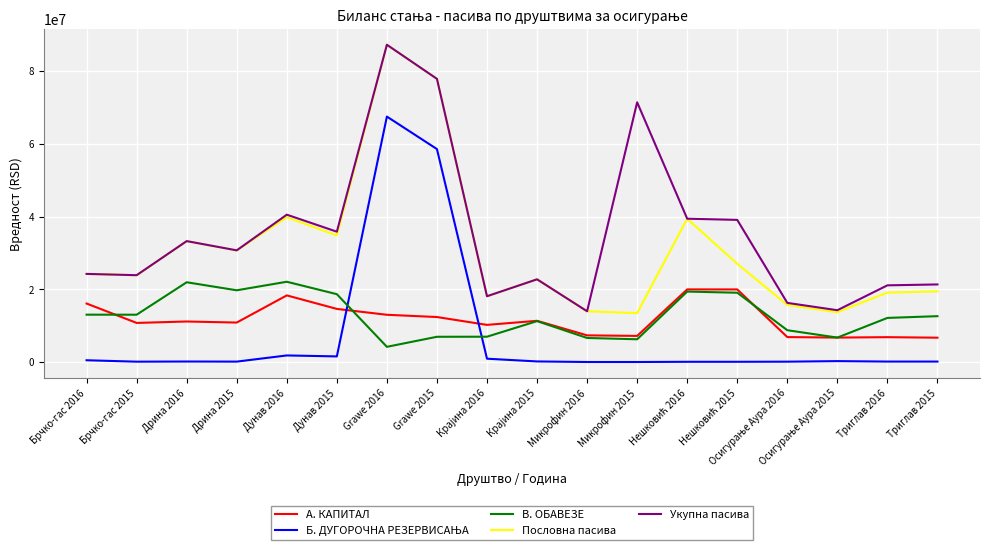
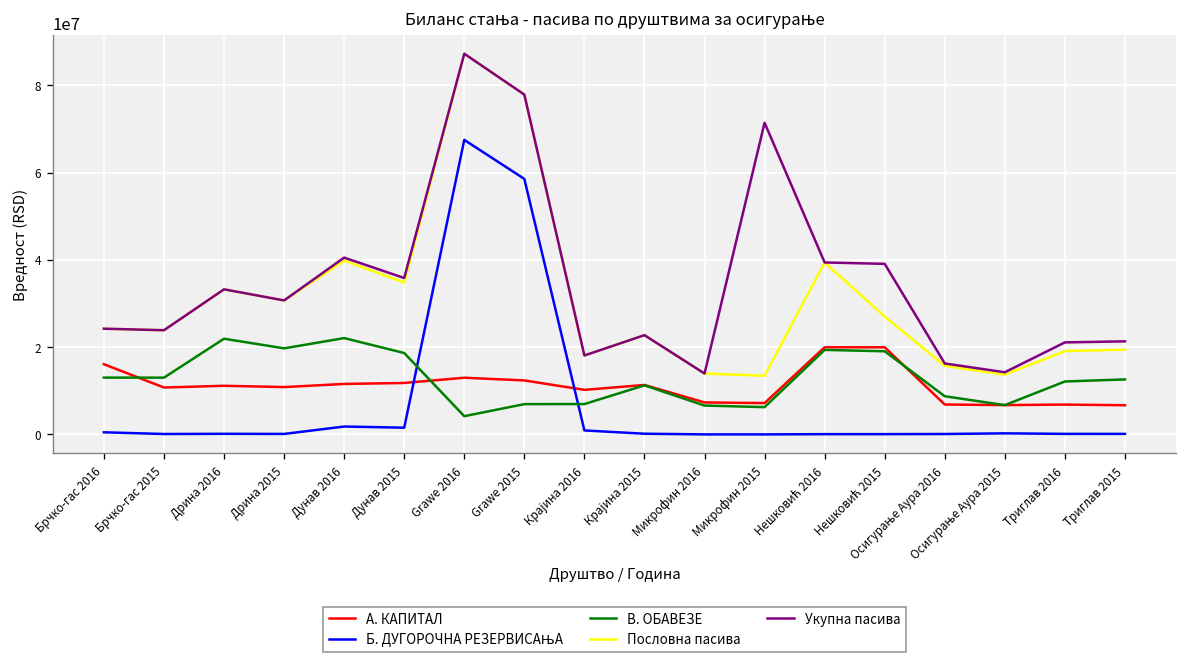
А. КАПИТАЛ, Дунав 2016: 18000000 -> 12000000
А. КАПИТАЛ, Дунав 2015: 15000000 -> 12000000
